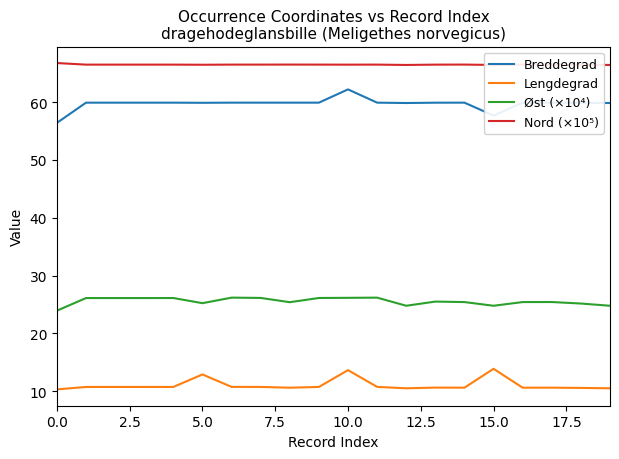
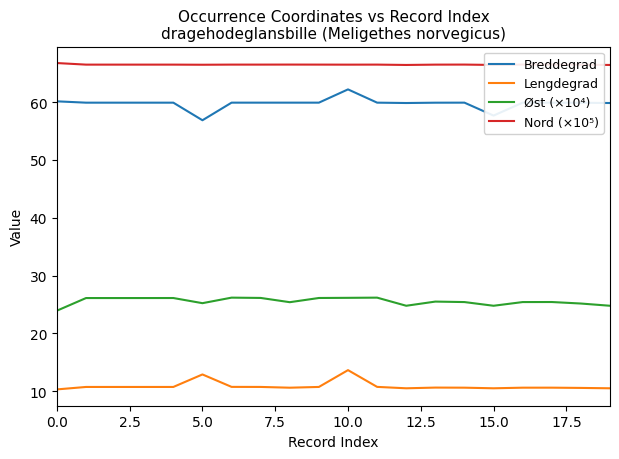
Breddegrad, 0.0: 56 -> 60
Breddegrad, 5.0: 60 -> 57
Lengdegrad, 15.0: 14 -> 10
